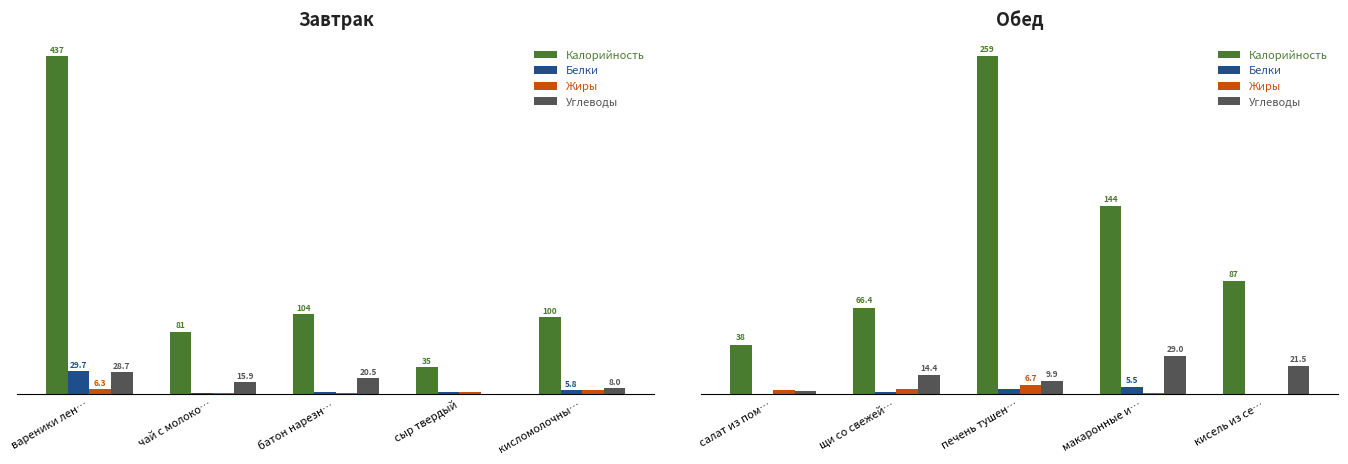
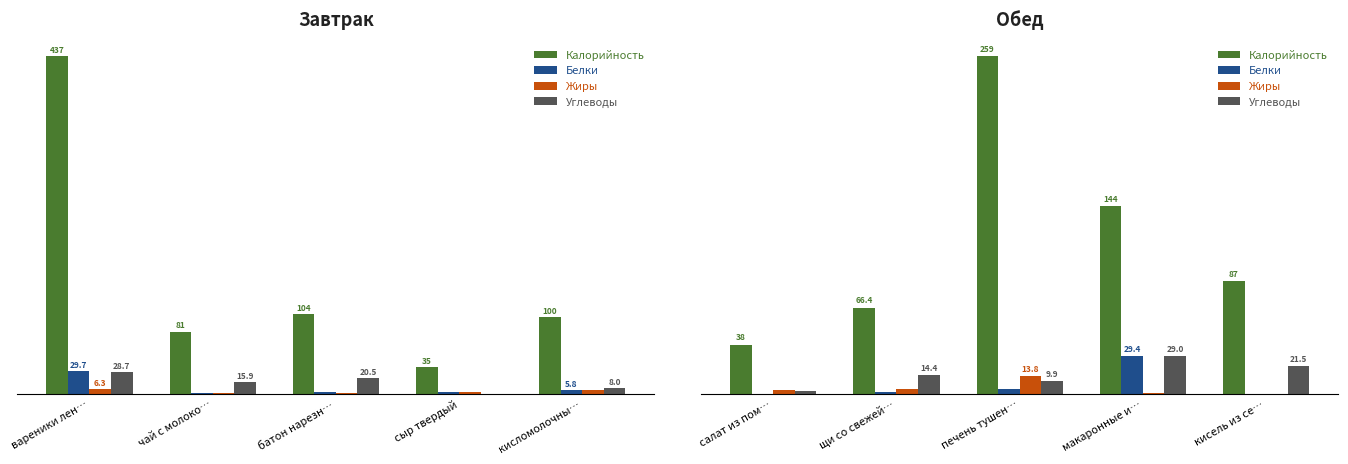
Обед, Жиры, печень тушен…: 6.7 -> 13.8
Обед, Белки, макаронные и…: 5.5 -> 29.4
